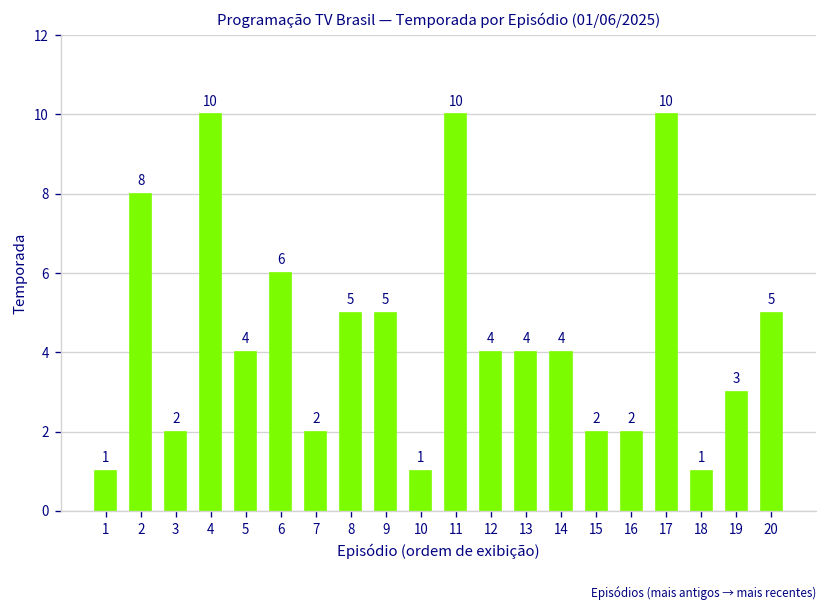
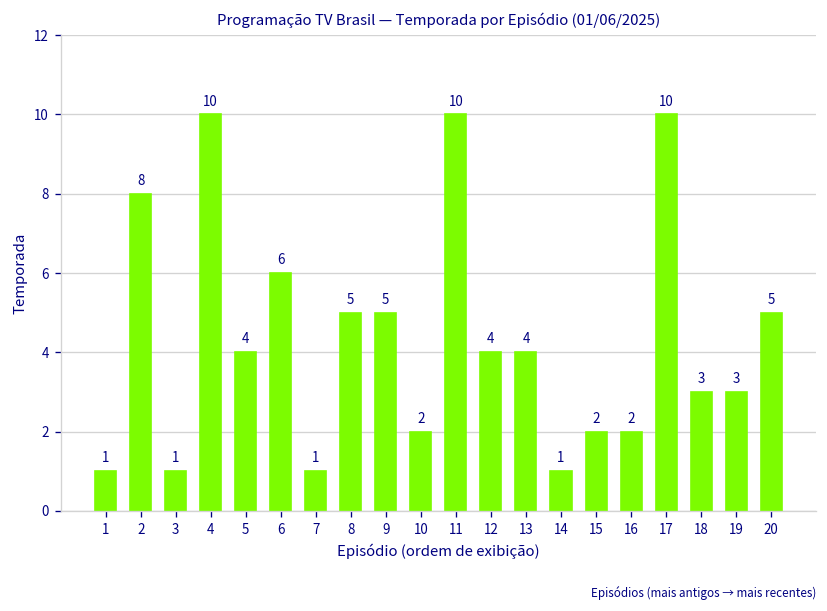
3: 2 -> 1
7: 2 -> 1
10: 1 -> 2
14: 4 -> 1
18: 1 -> 3
